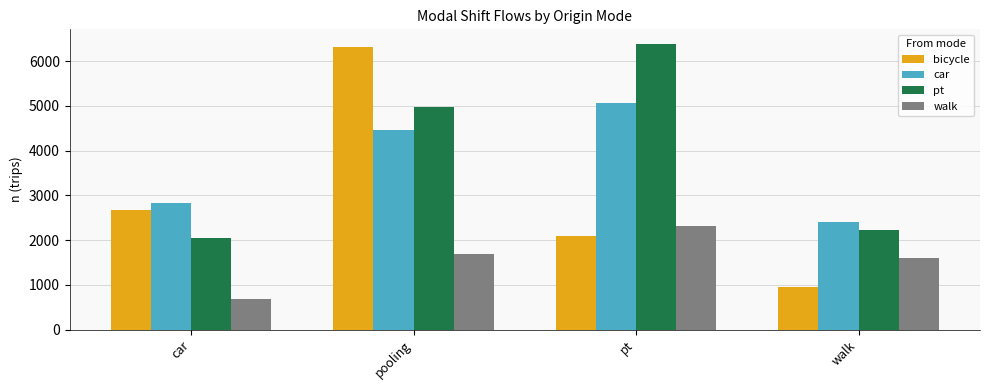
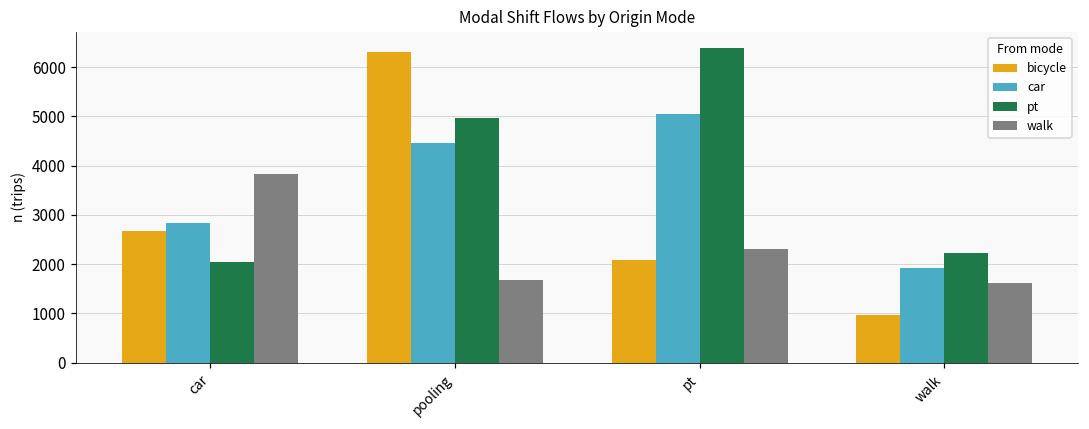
walk, car: 700 -> 3800
car, walk: 2400 -> 1900
